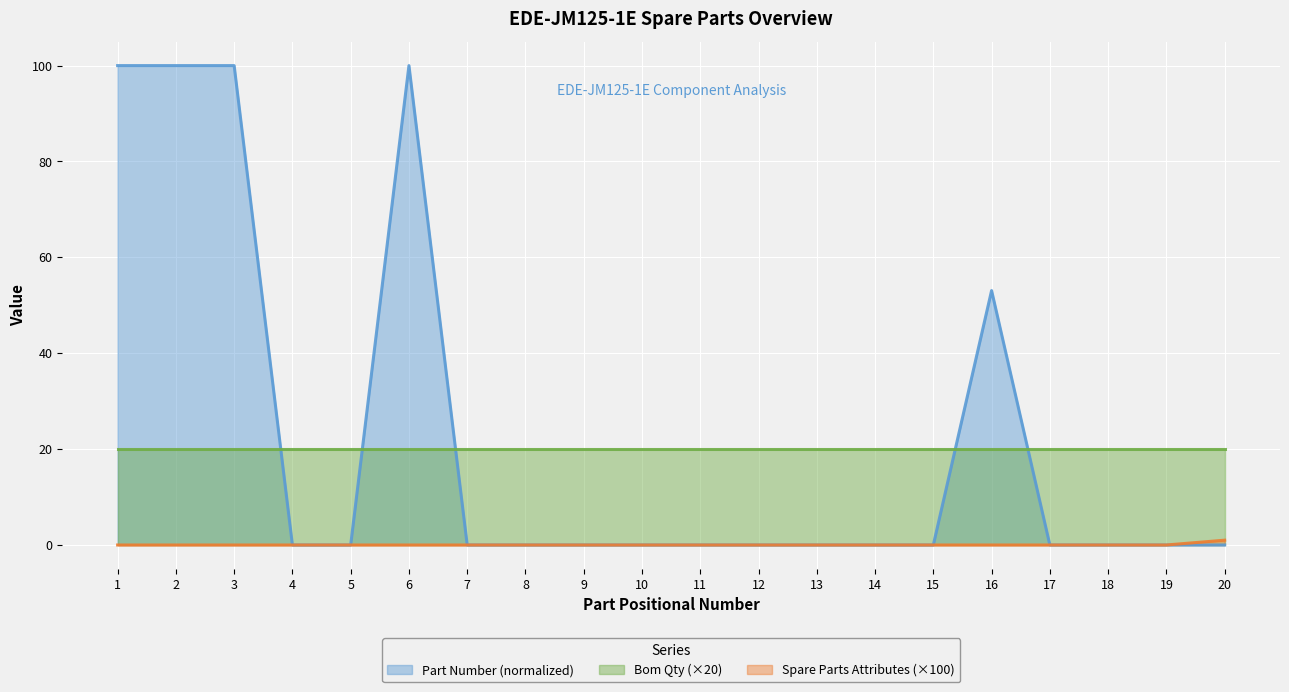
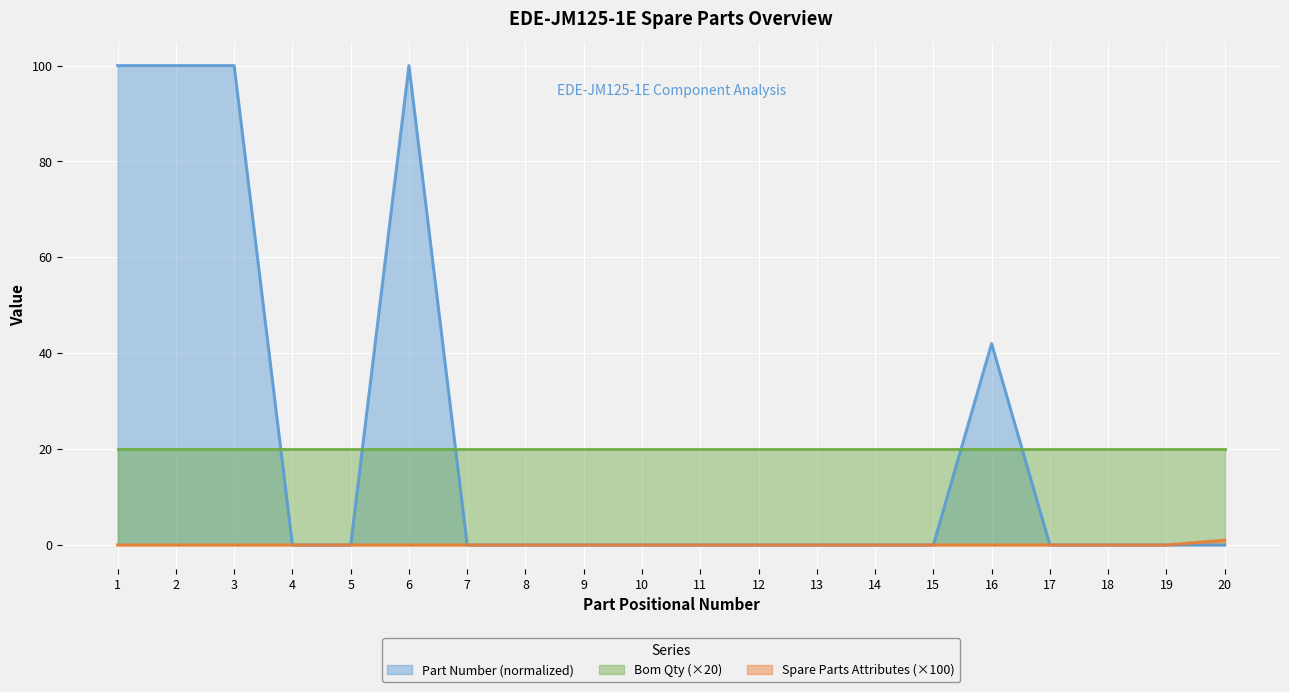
Part Number (normalized), 16: 53 -> 42
